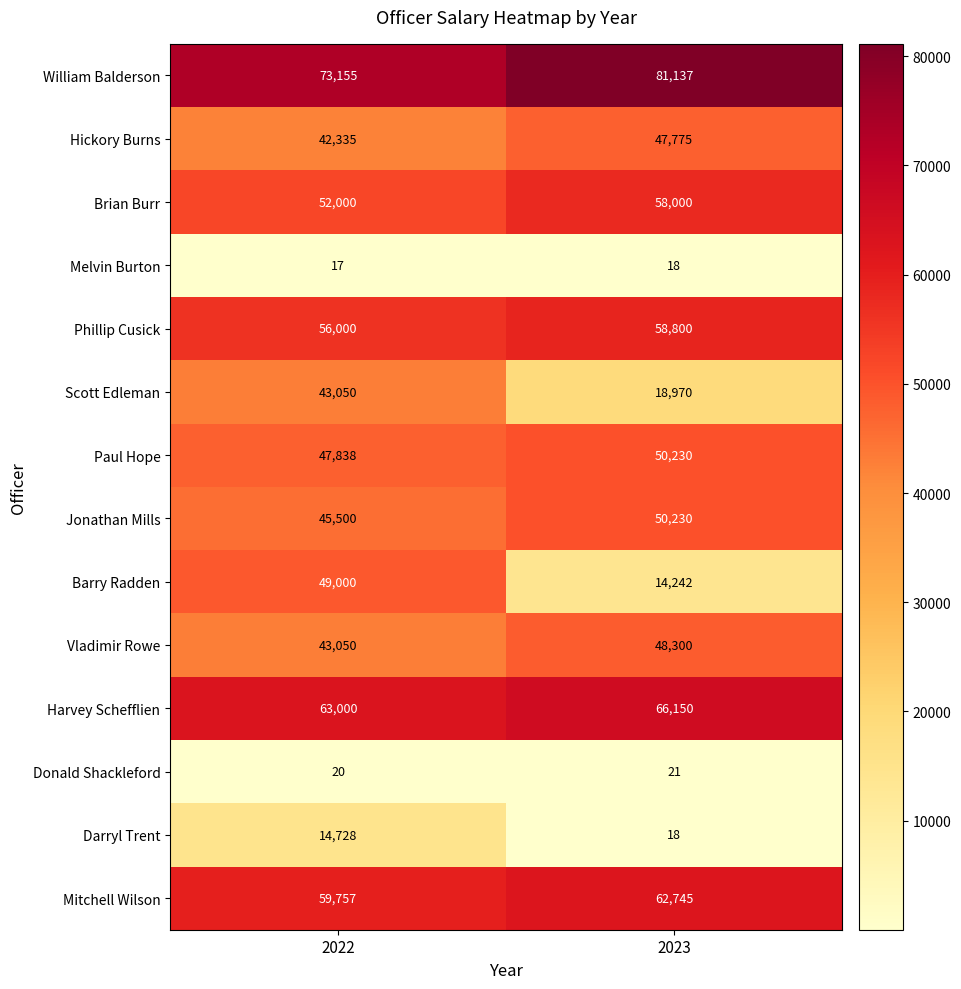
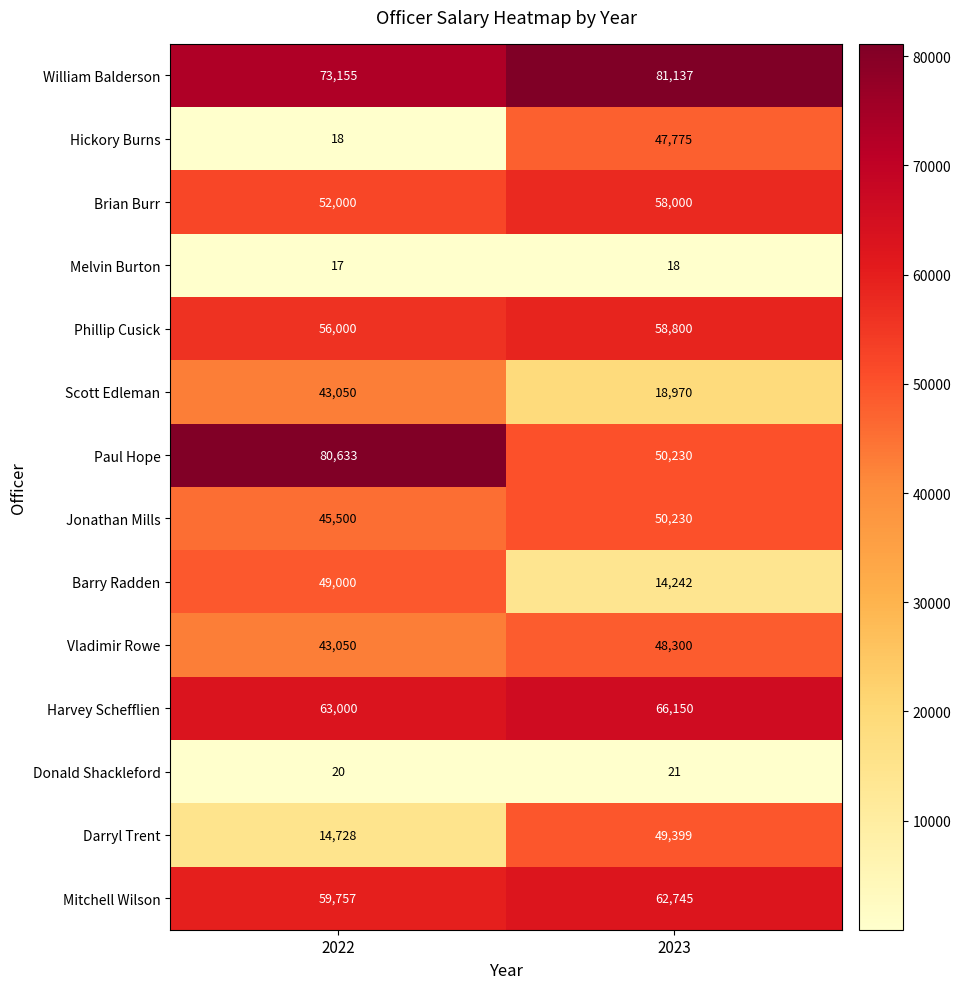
Hickory Burns, 2022: 42,335 -> 18
Paul Hope, 2022: 47,838 -> 80,633
Darryl Trent, 2023: 18 -> 49,399
